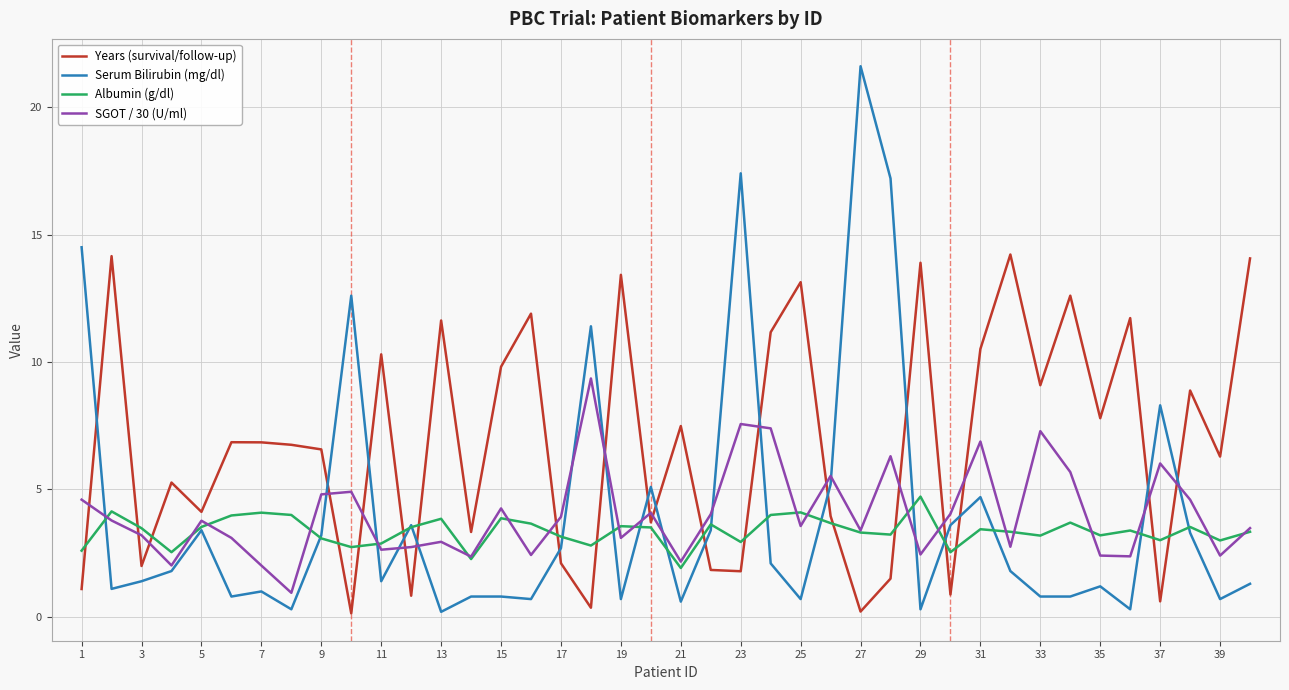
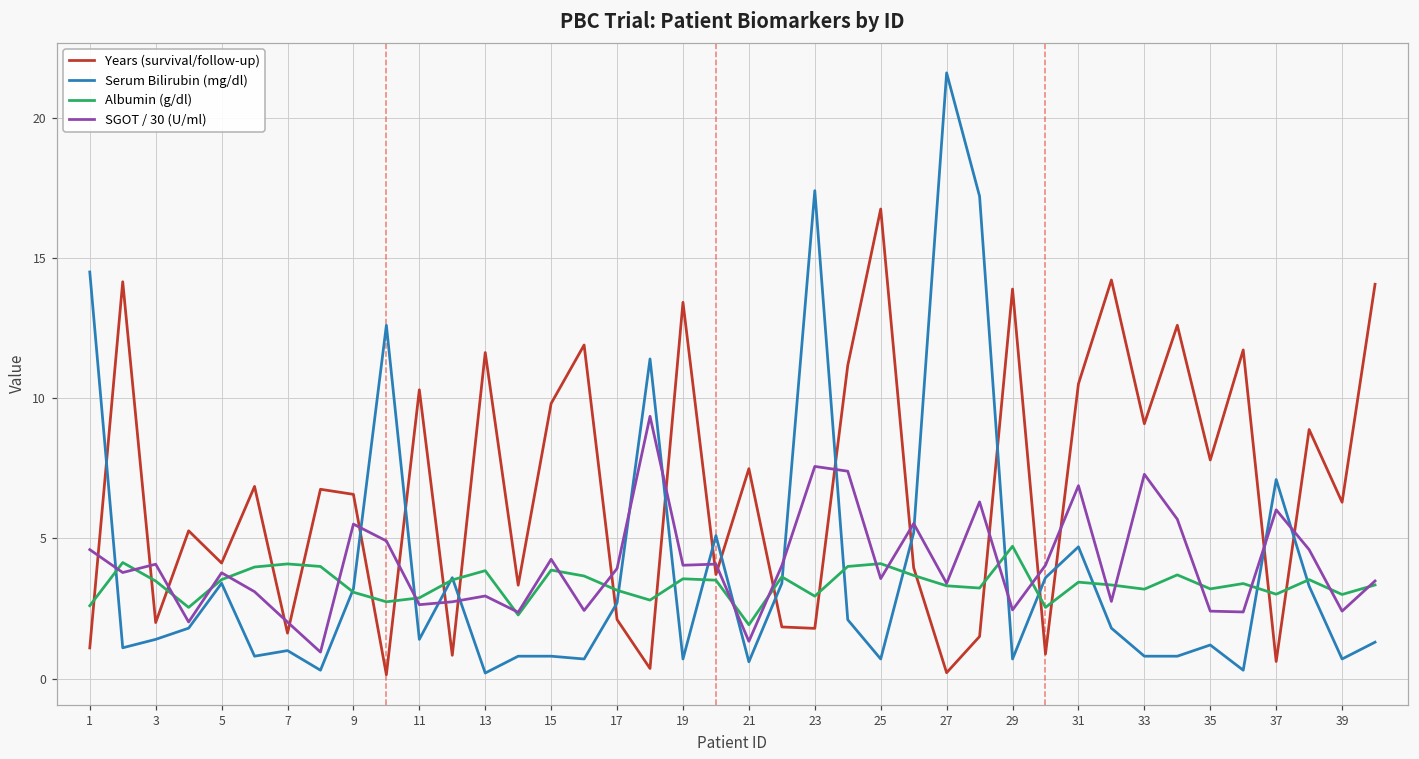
SGOT / 30 (U/ml), 3: 3.2 -> 4.1
Years (survival/follow-up), 7: 6.8 -> 1.6
SGOT / 30 (U/ml), 9: 4.8 -> 5.5
SGOT / 30 (U/ml), 19: 3.1 -> 4.0
SGOT / 30 (U/ml), 21: 2.2 -> 1.3
Years (survival/follow-up), 25: 13.1 -> 16.7
Serum Bilirubin (mg/dl), 29: 0.3 -> 0.7
Serum Bilirubin (mg/dl), 37: 8.3 -> 7.1
